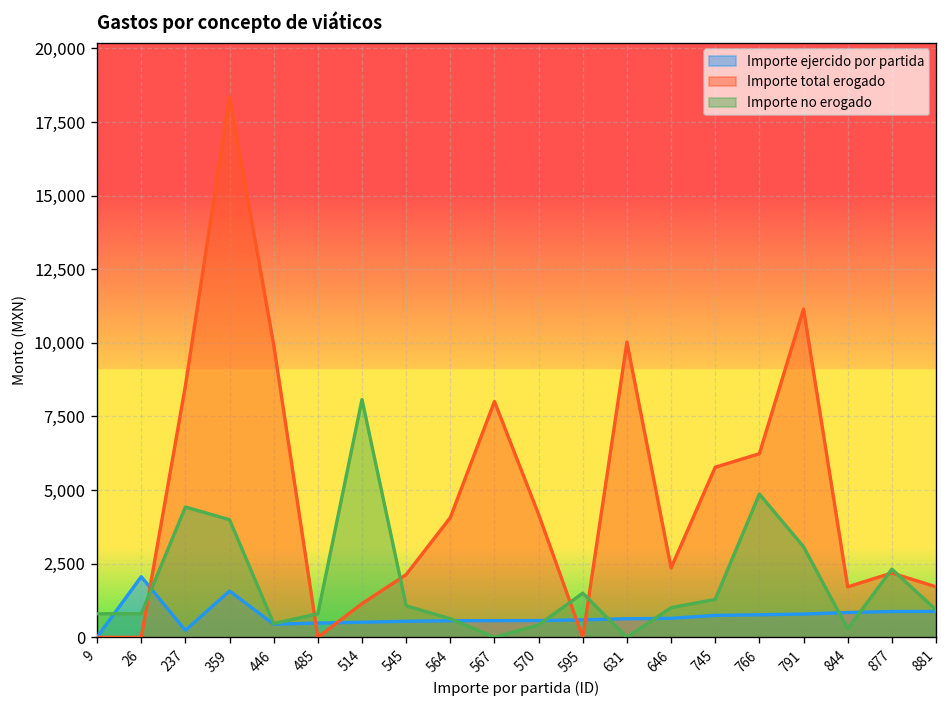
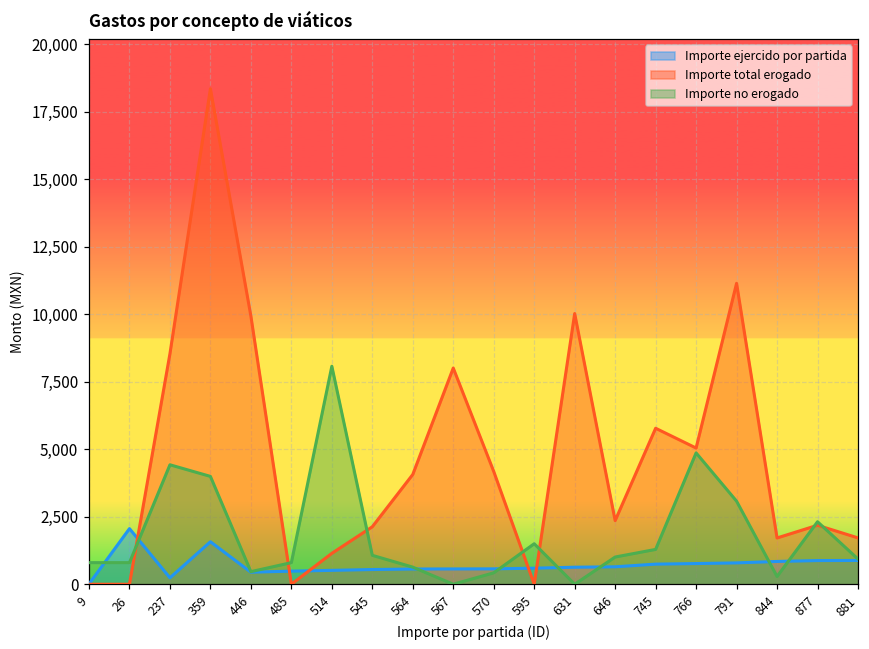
Importe total erogado, 766: 6,200 -> 5,000
